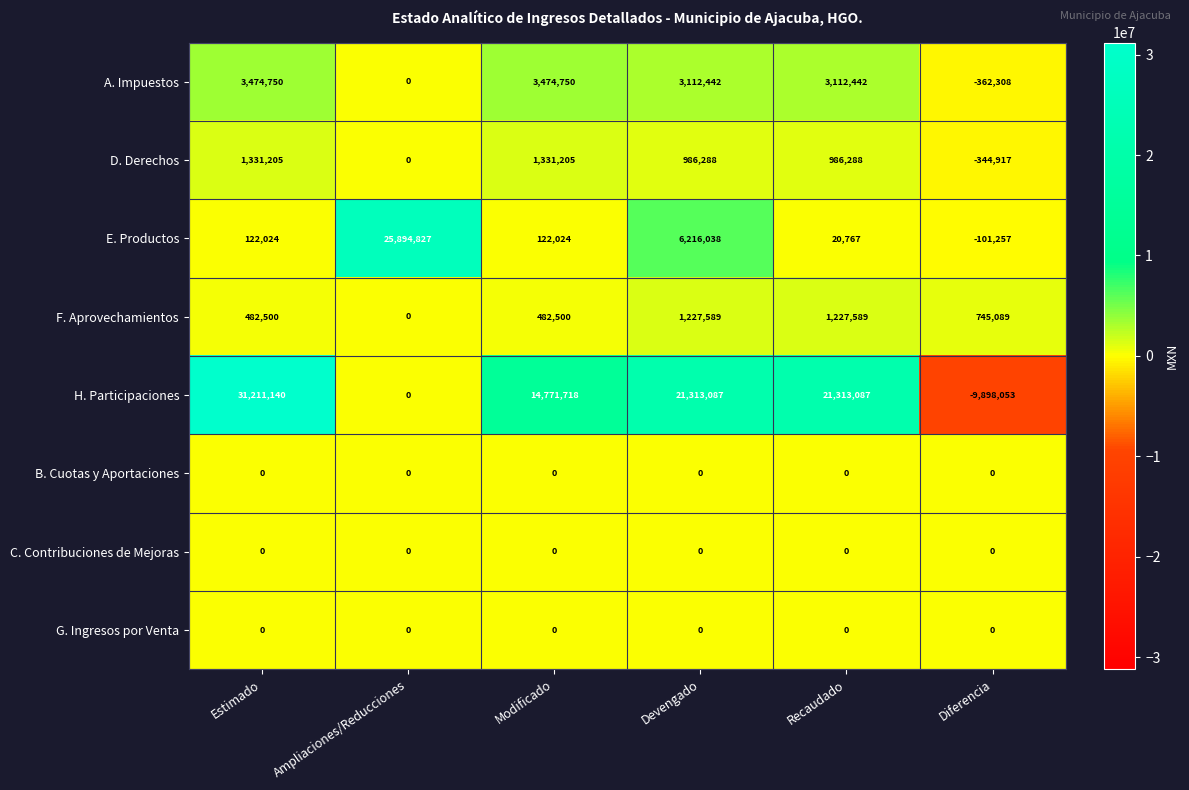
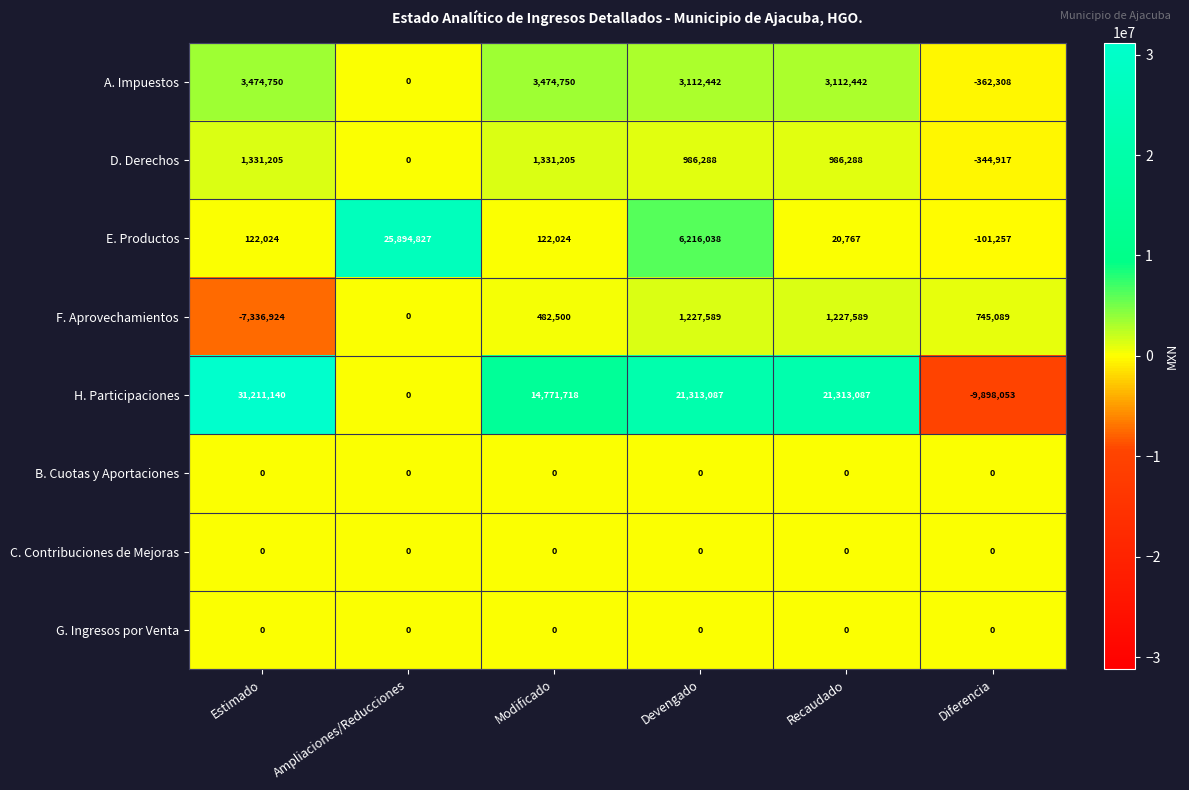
F. Aprovechamientos, Estimado: 482,500 -> -7,336,924
